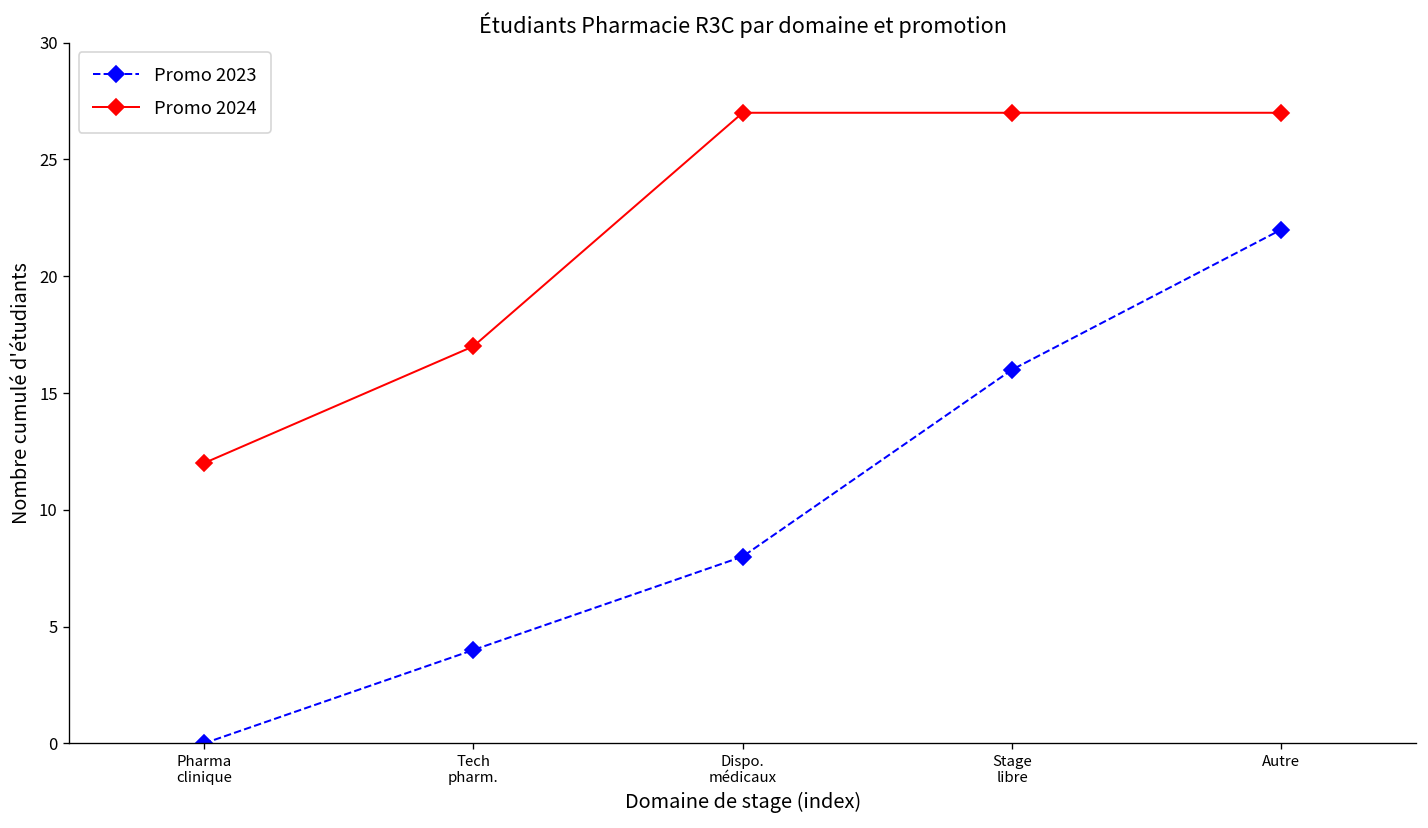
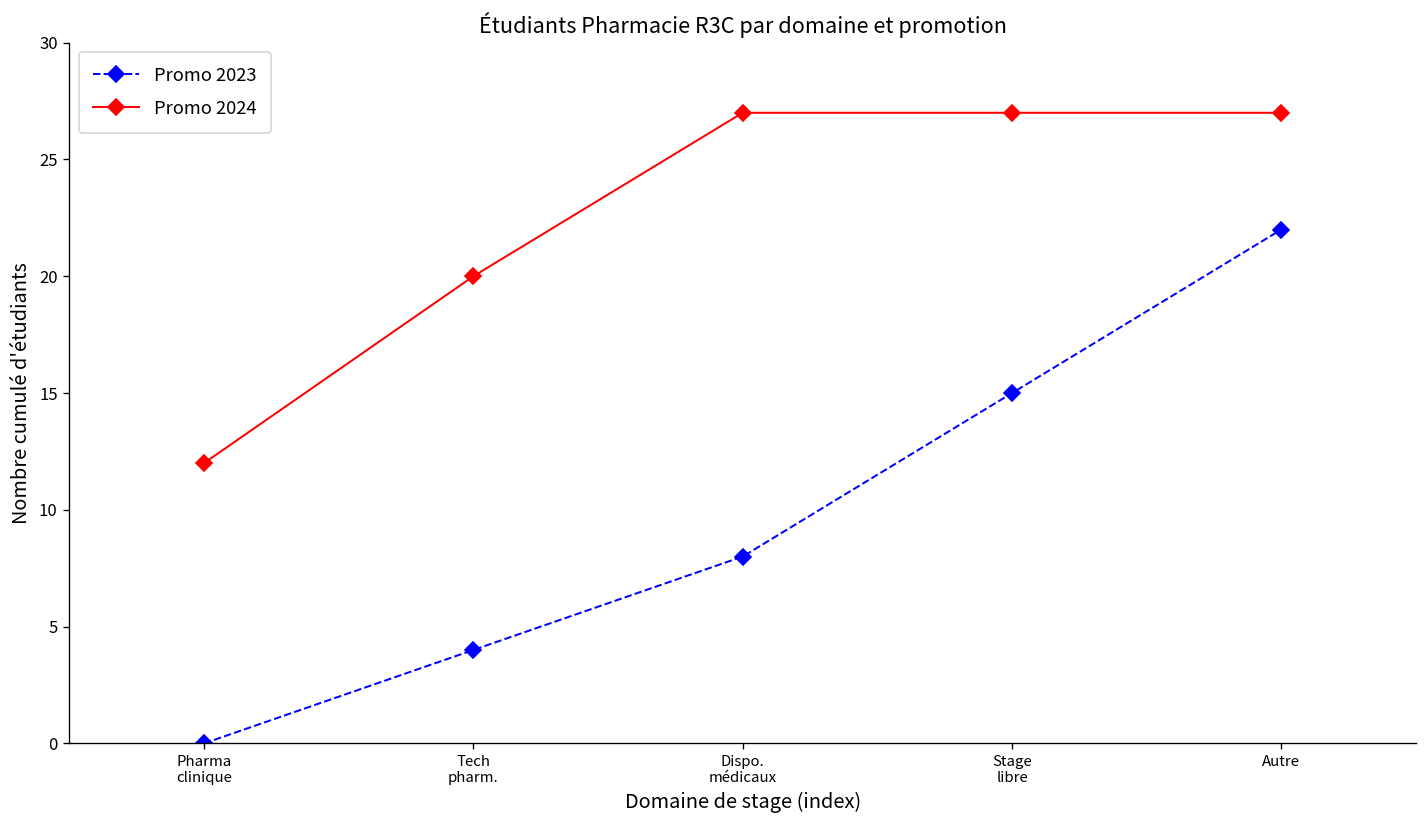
Promo 2024, Tech pharm.: 17 -> 20
Promo 2023, Stage libre: 16 -> 15
